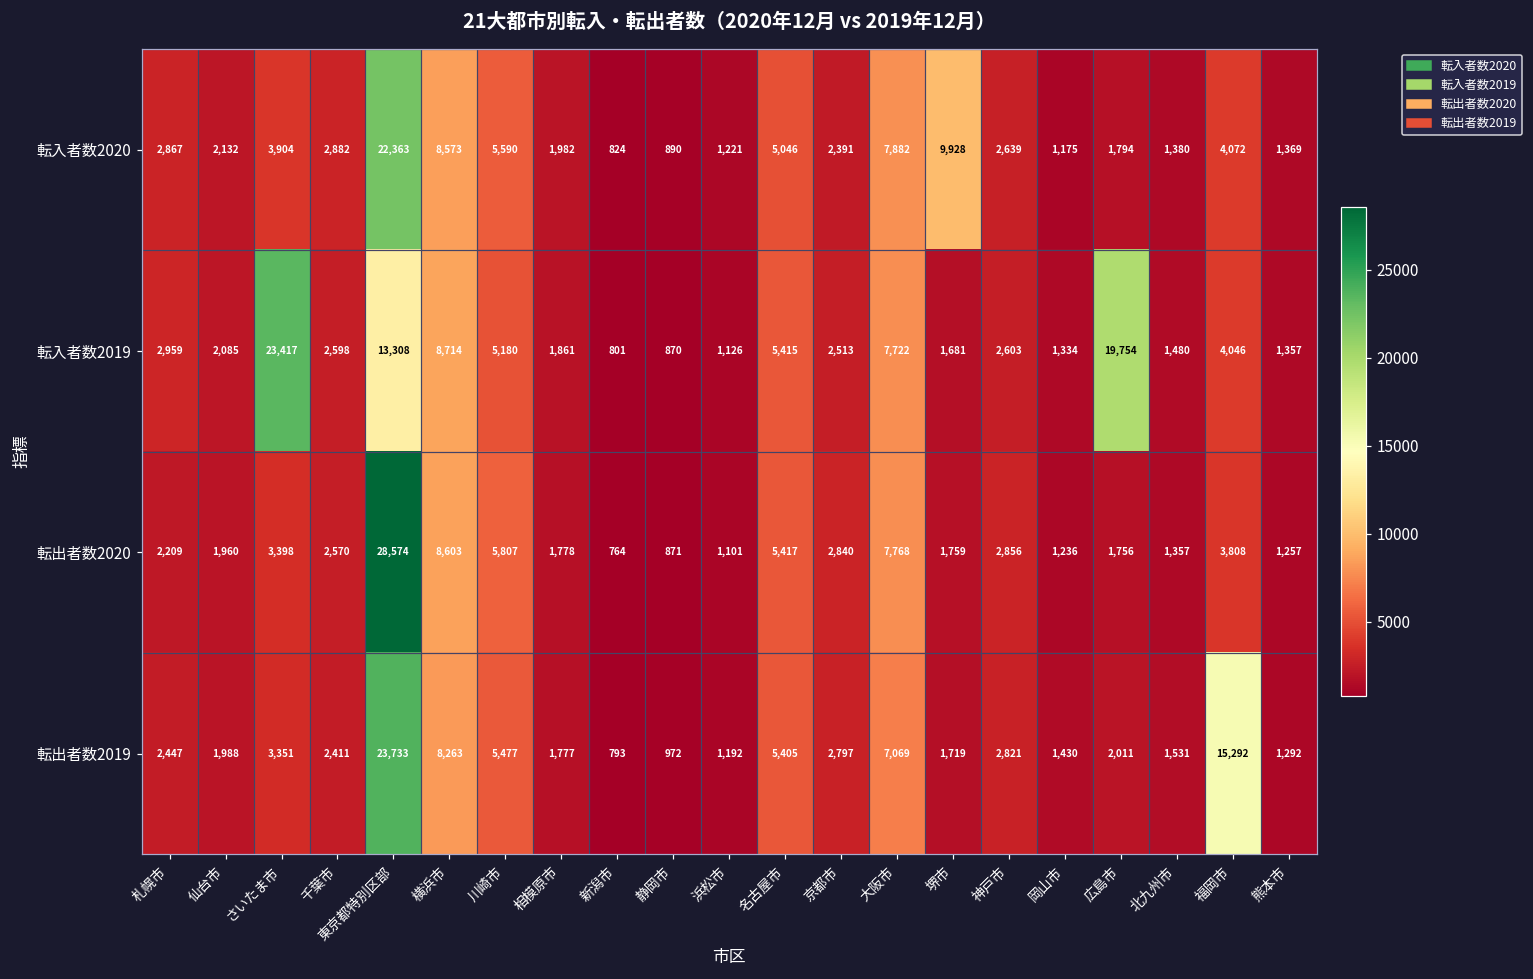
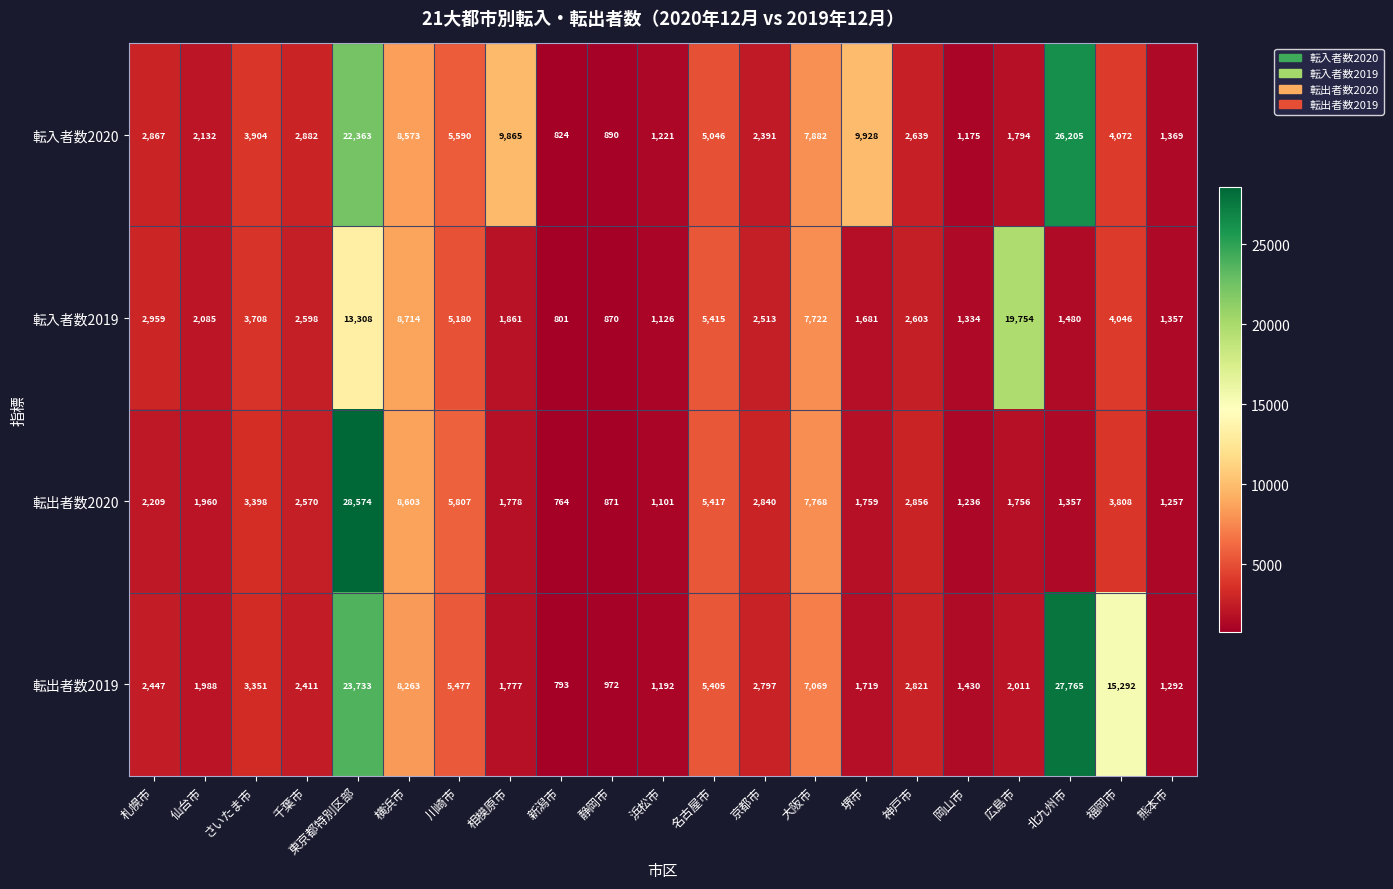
転入者数2020, 相模原市: 1,982 -> 9,865
転入者数2020, 北九州市: 1,380 -> 26,205
転入者数2019, さいたま市: 23,417 -> 3,708
転出者数2019, 北九州市: 1,531 -> 27,765
